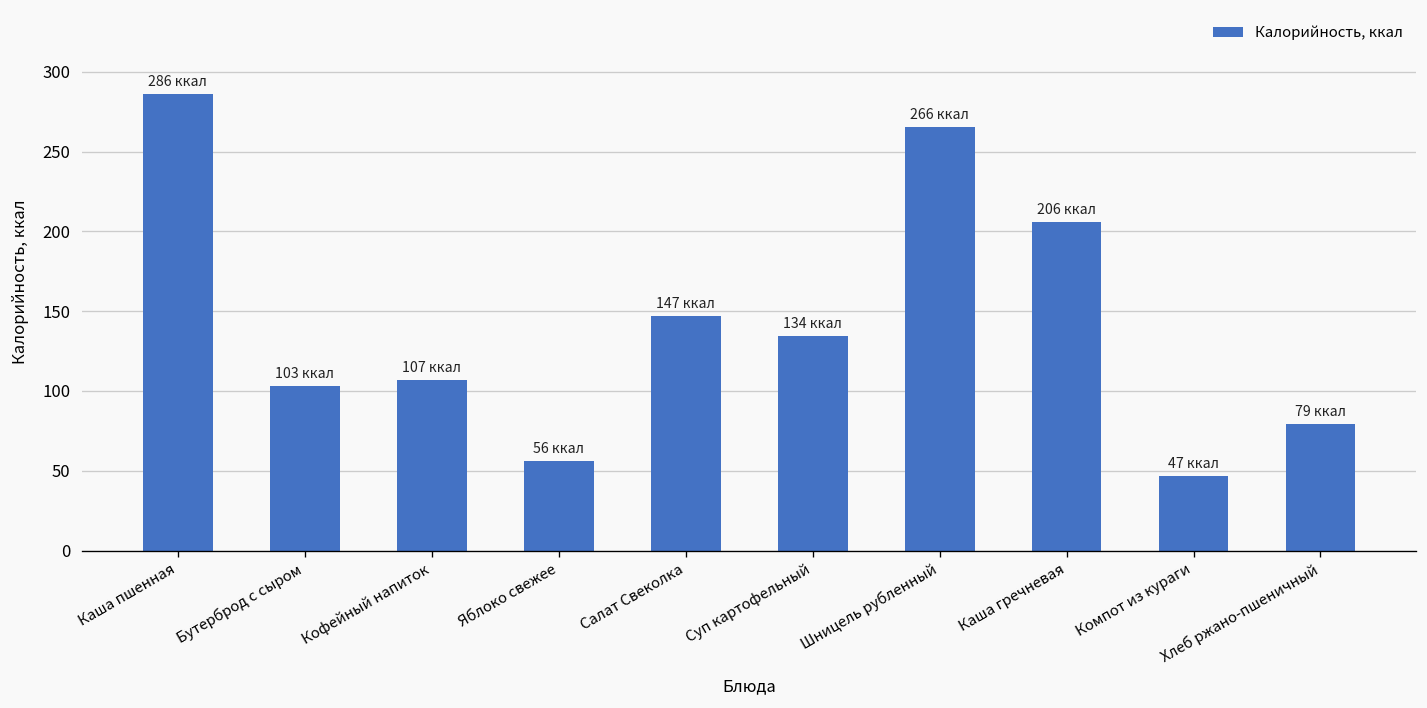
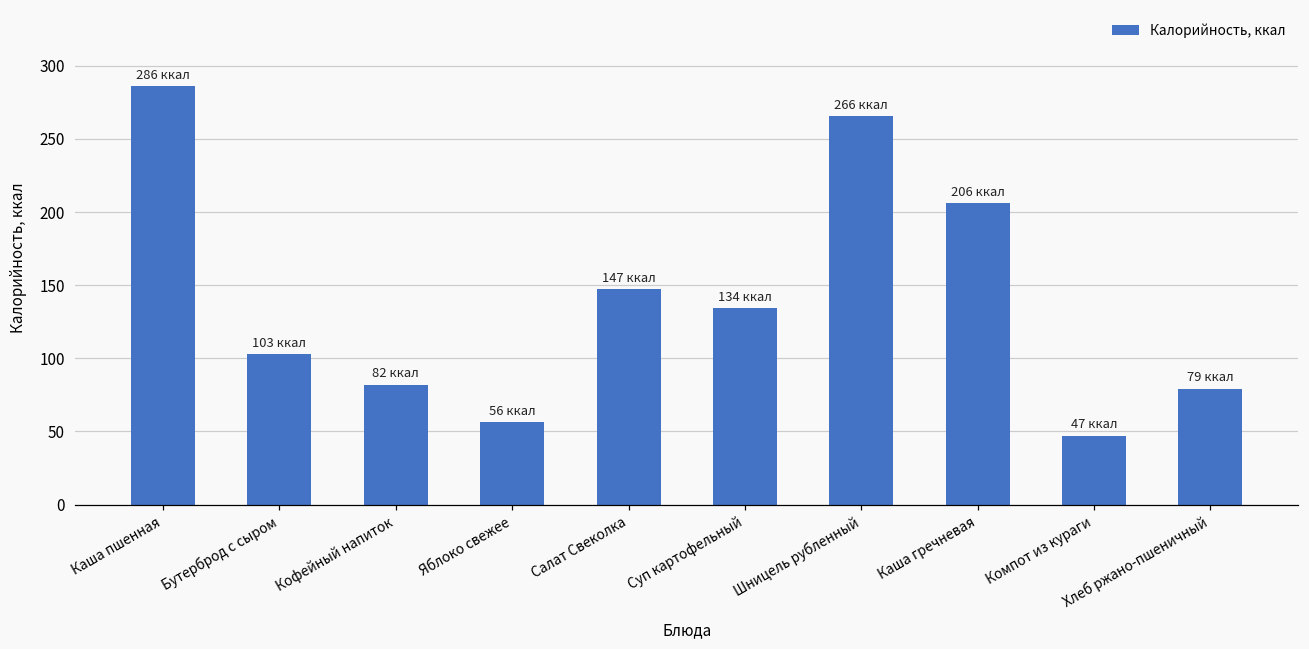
Кофейный напиток: 107 -> 82
